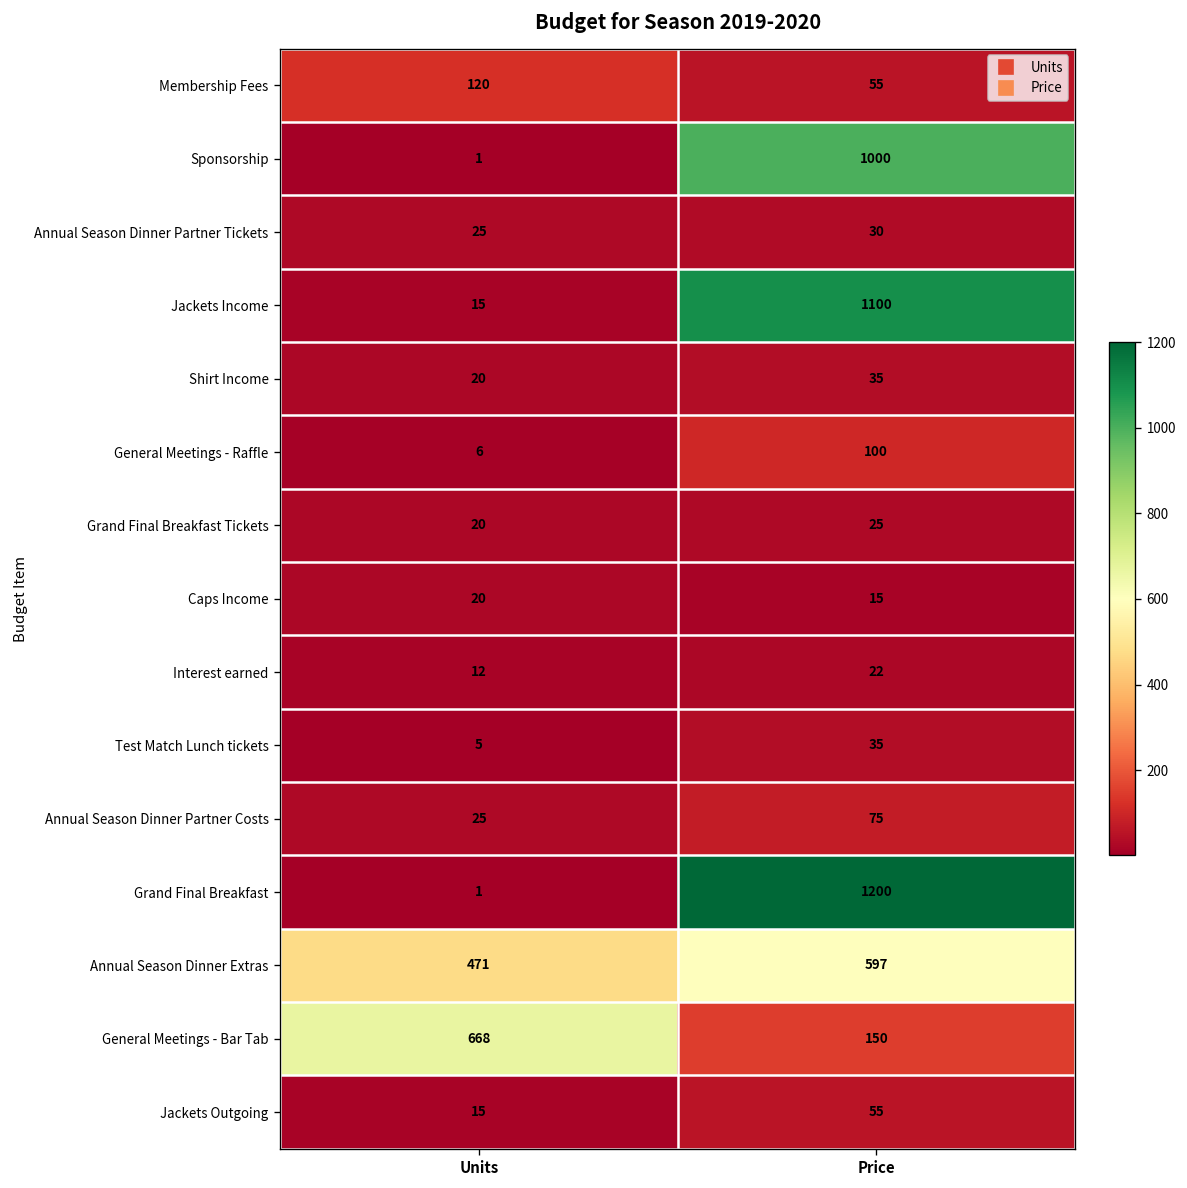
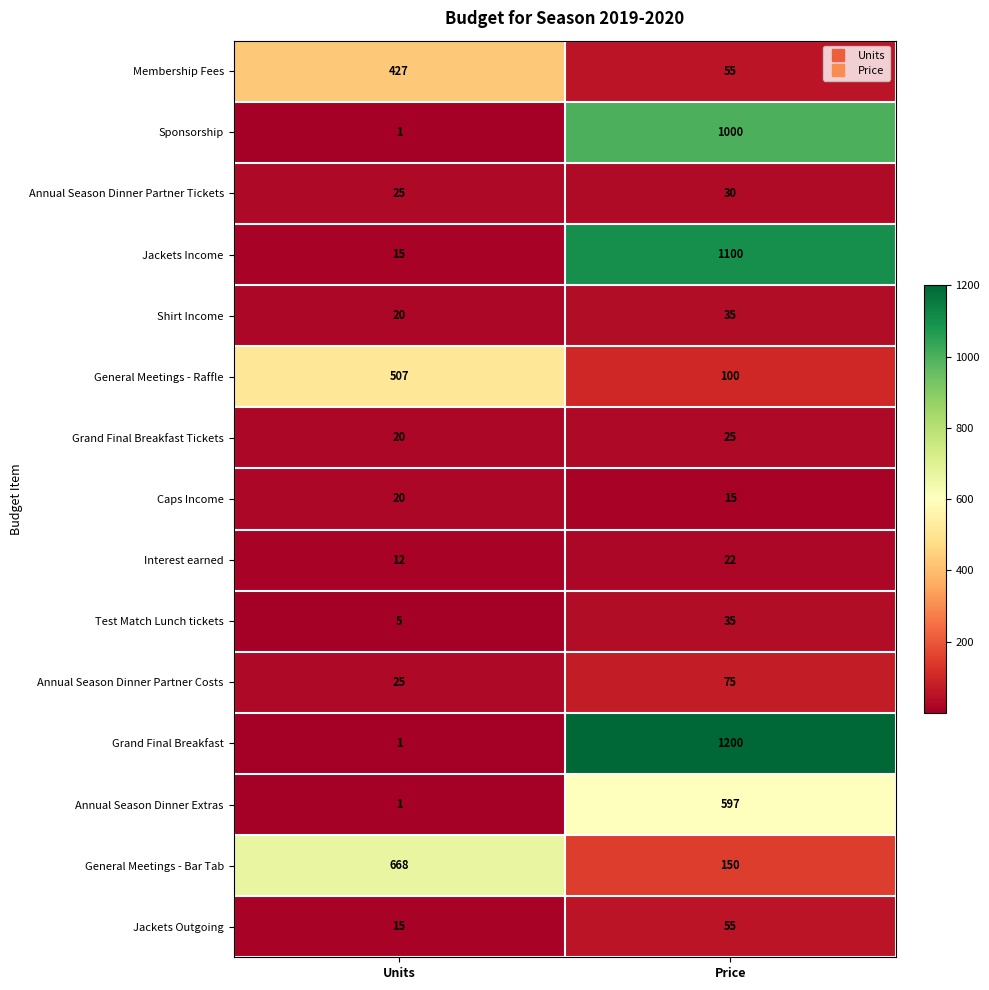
Membership Fees, Units: 120 -> 427
General Meetings - Raffle, Units: 6 -> 507
Annual Season Dinner Extras, Units: 471 -> 1
